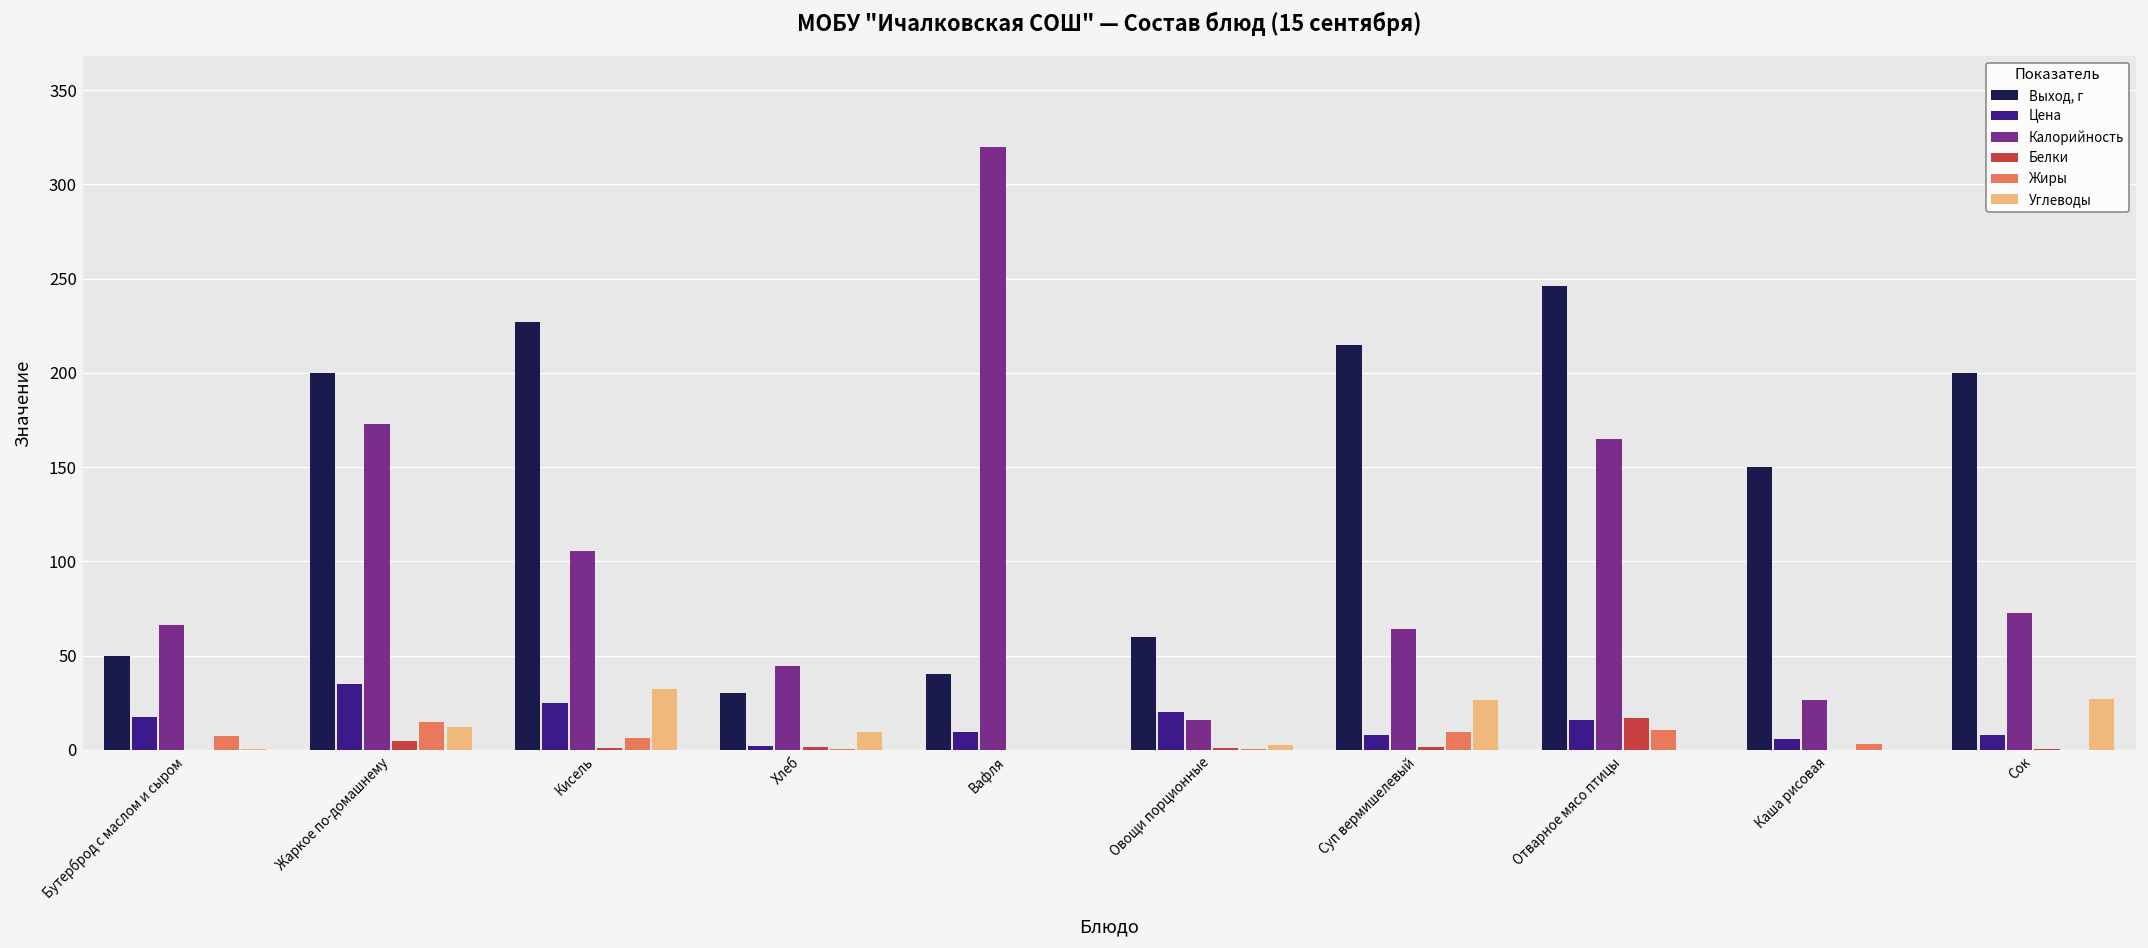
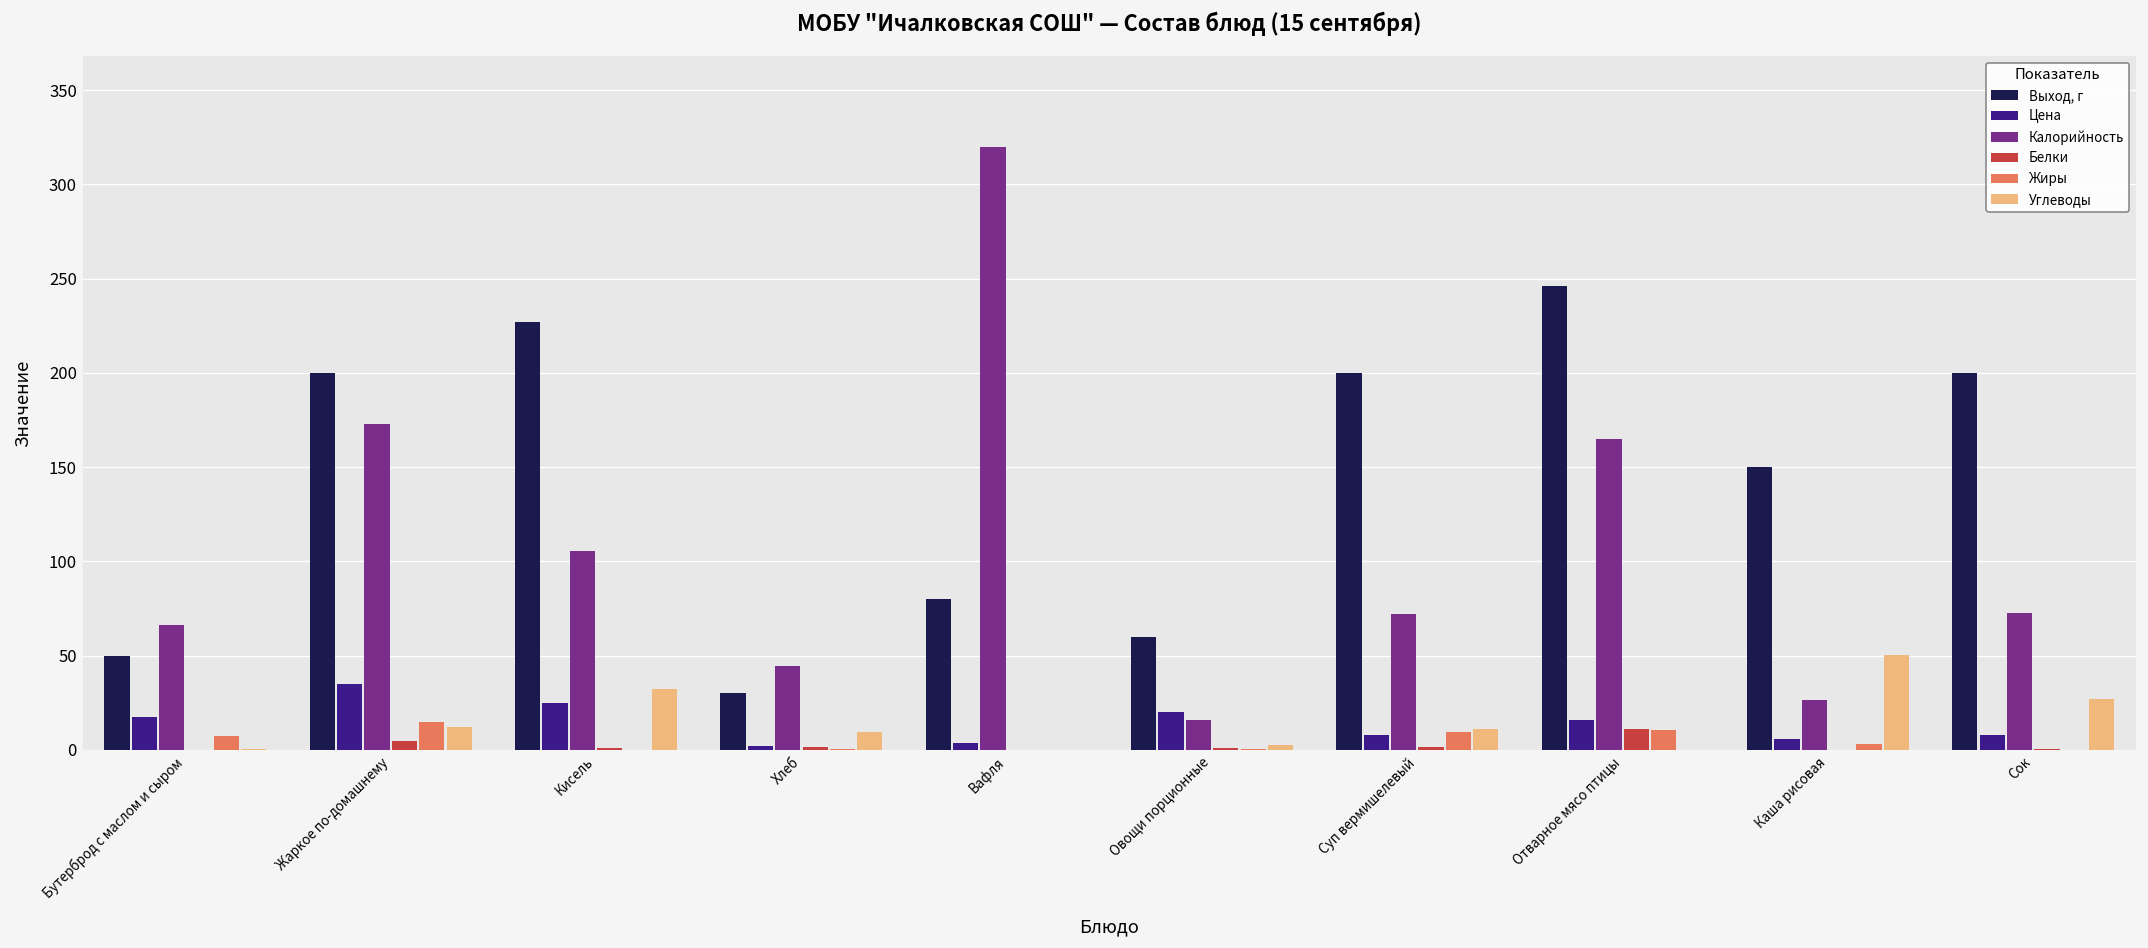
Жиры, Кисель: 6 -> 0
Выход, г, Вафля: 40 -> 80
Цена, Вафля: 9 -> 4
Выход, г, Суп вермишелевый: 215 -> 200
Калорийность, Суп вермишелевый: 64 -> 72
Углеводы, Суп вермишелевый: 26 -> 11
Белки, Отварное мясо птицы: 17 -> 11
Углеводы, Каша рисовая: 0 -> 50
